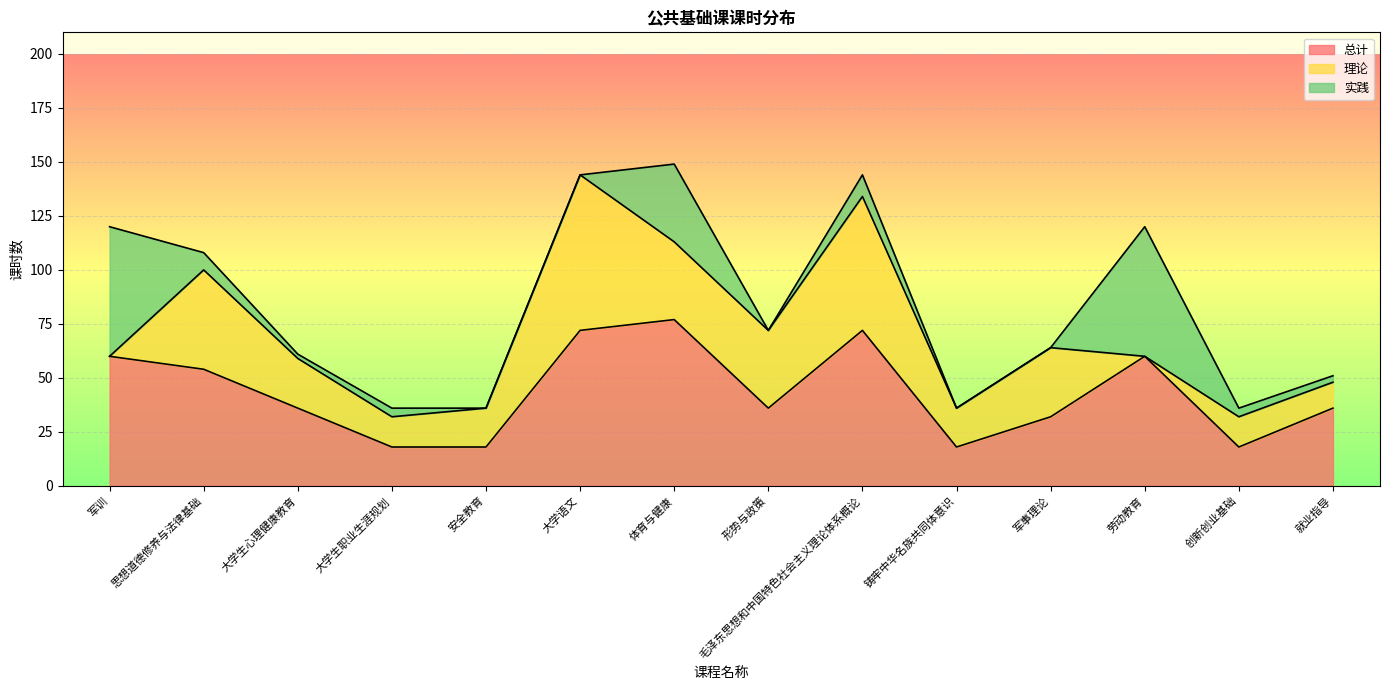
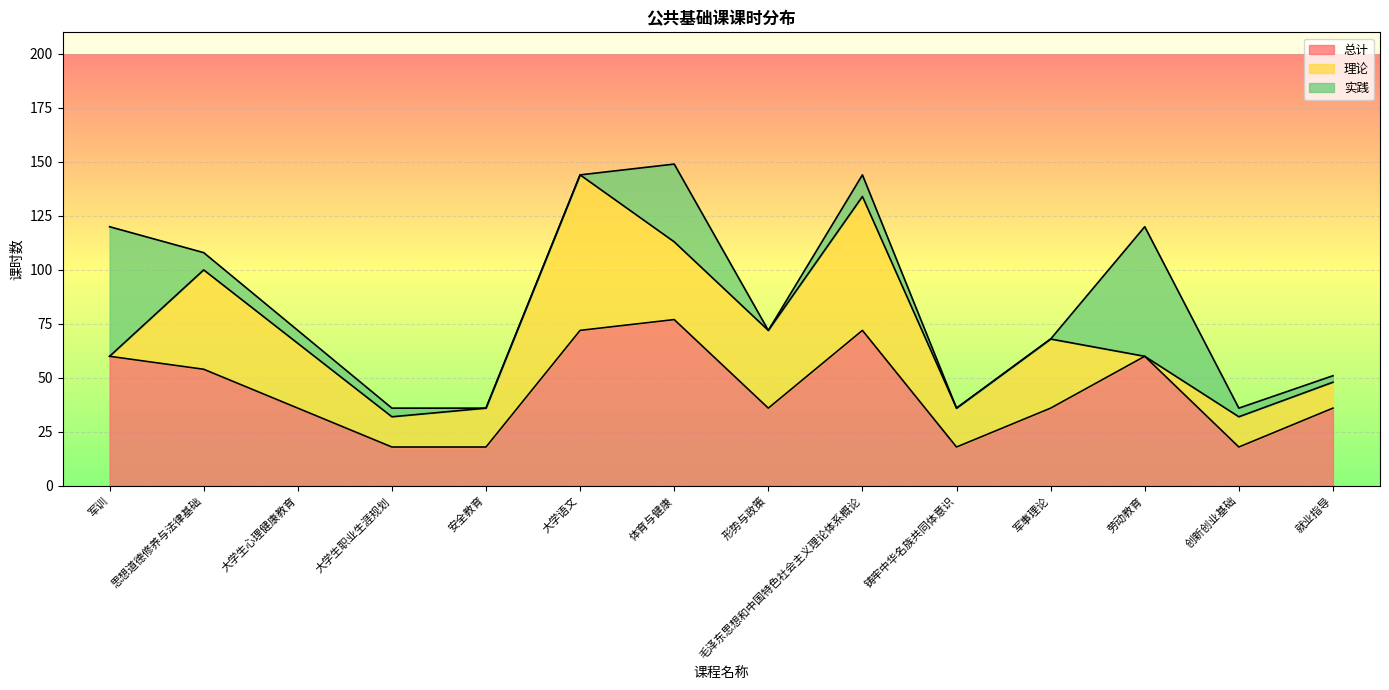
理论, 大学生心理健康教育: 23 -> 30
实践, 大学生心理健康教育: 2 -> 6
总计, 军事理论: 32 -> 36
